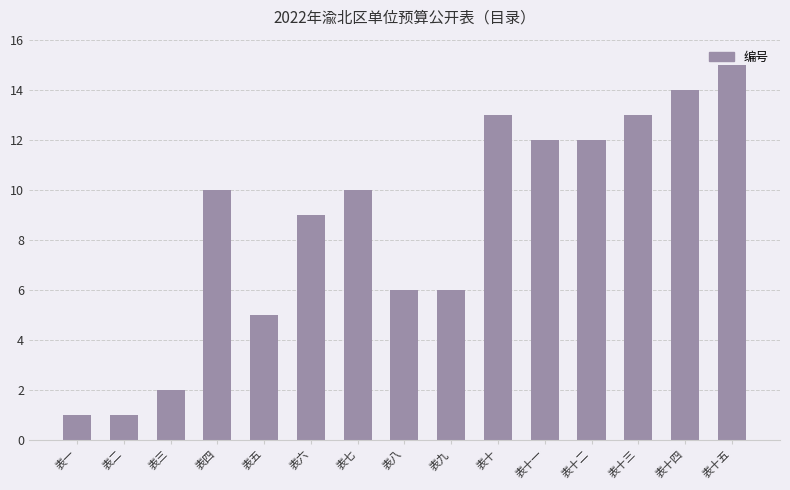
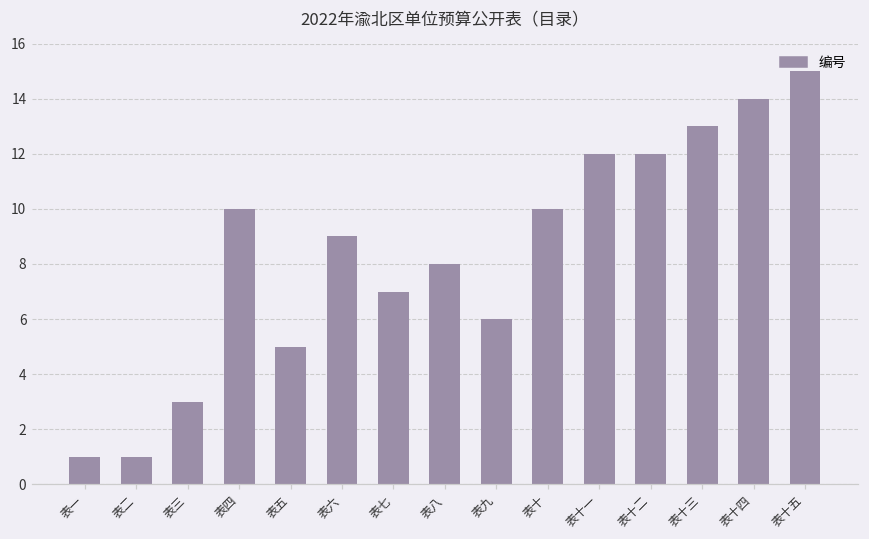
表三: 2 -> 3
表七: 10 -> 7
表八: 6 -> 8
表十: 13 -> 10
